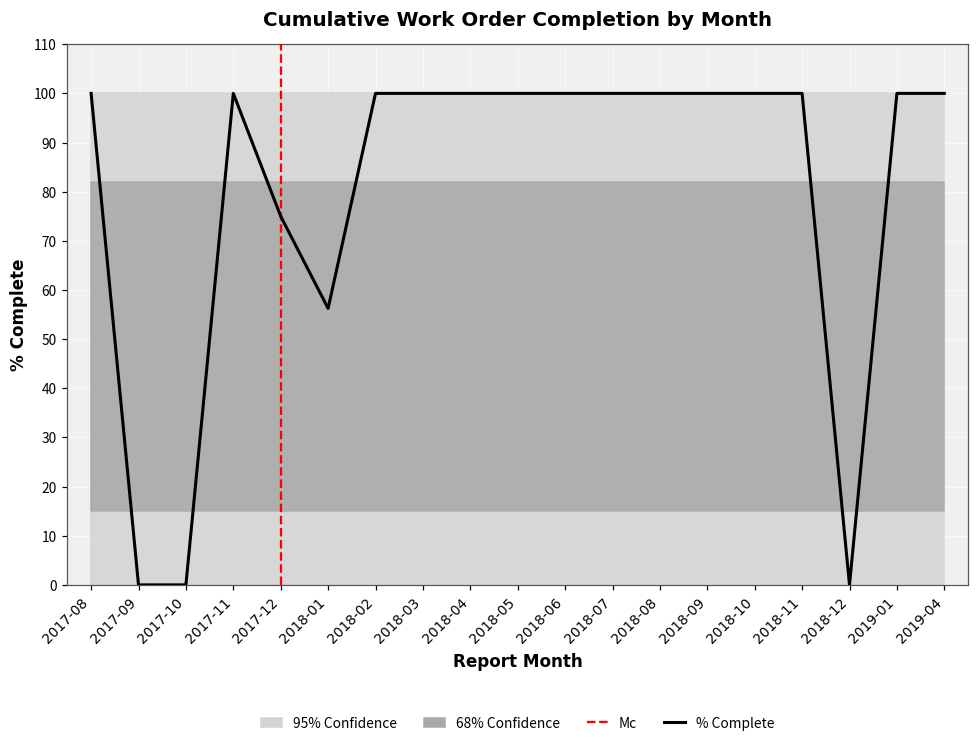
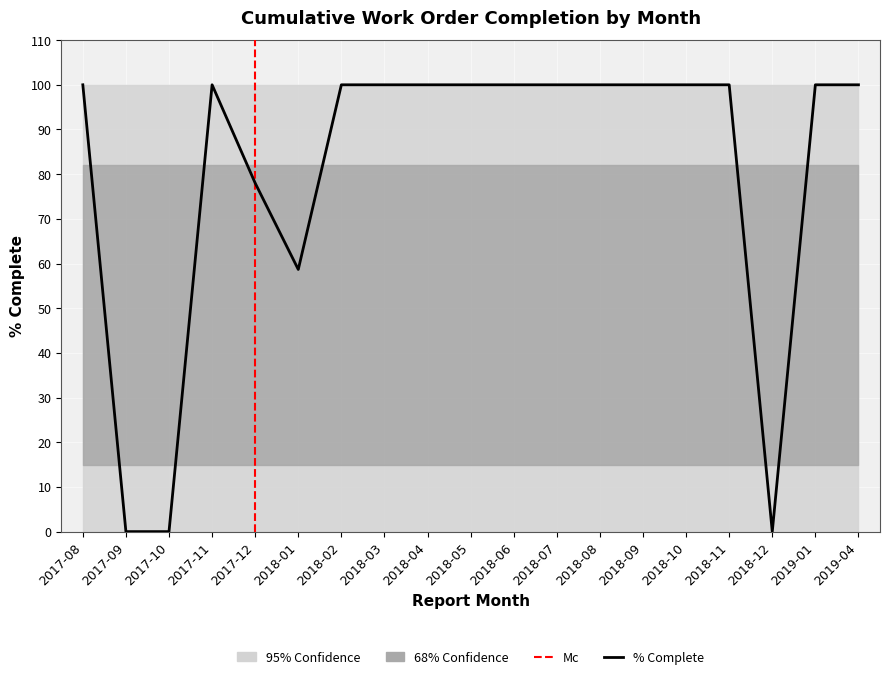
% Complete, 2017-12: 75 -> 78
% Complete, 2018-01: 56 -> 59
